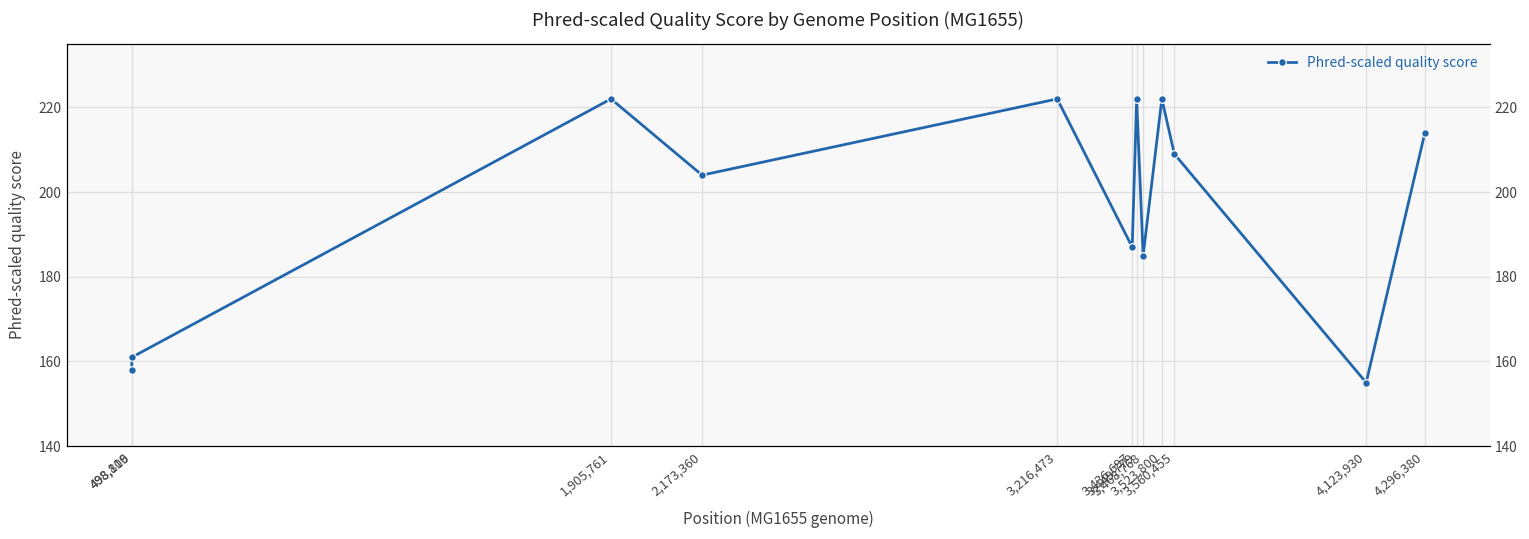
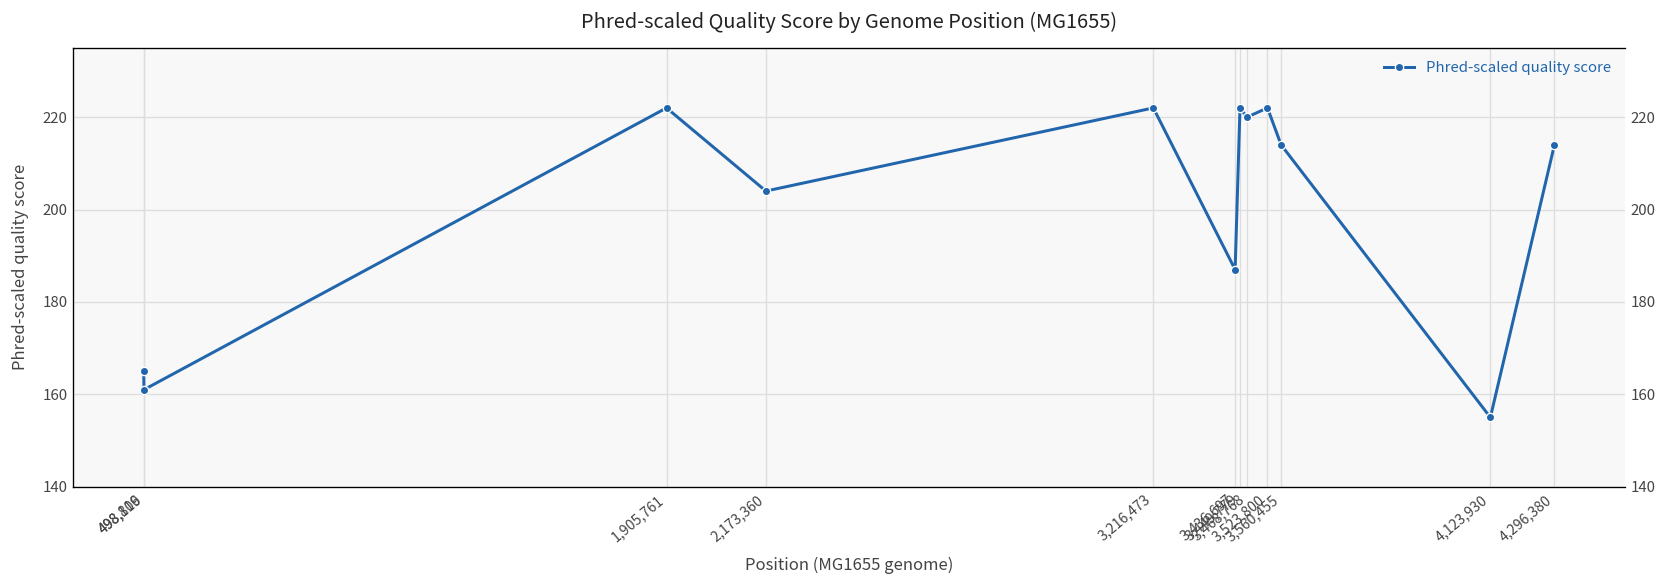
498,116: 158 -> 165
3,468,768: 185 -> 220
3,560,455: 209 -> 214
